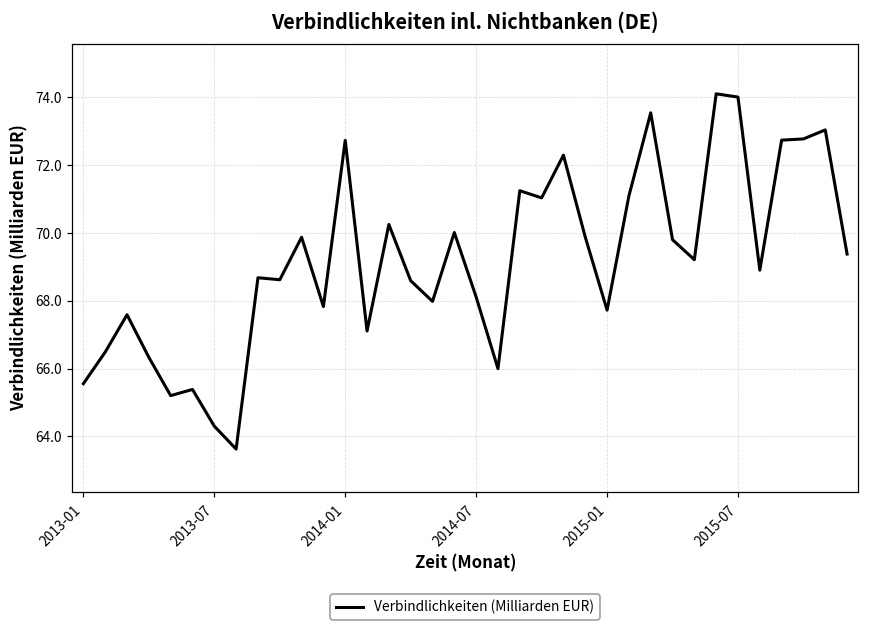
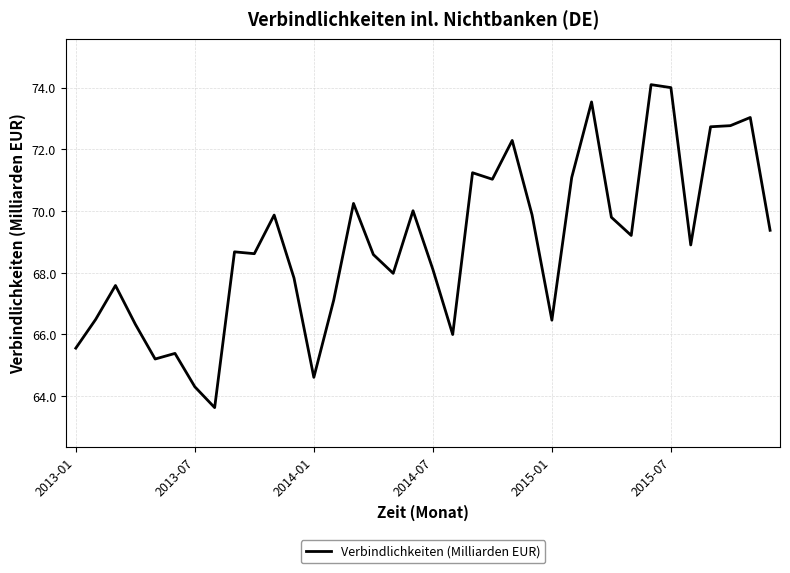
2014-01: 72.7 -> 64.6
2015-01: 67.7 -> 66.5
